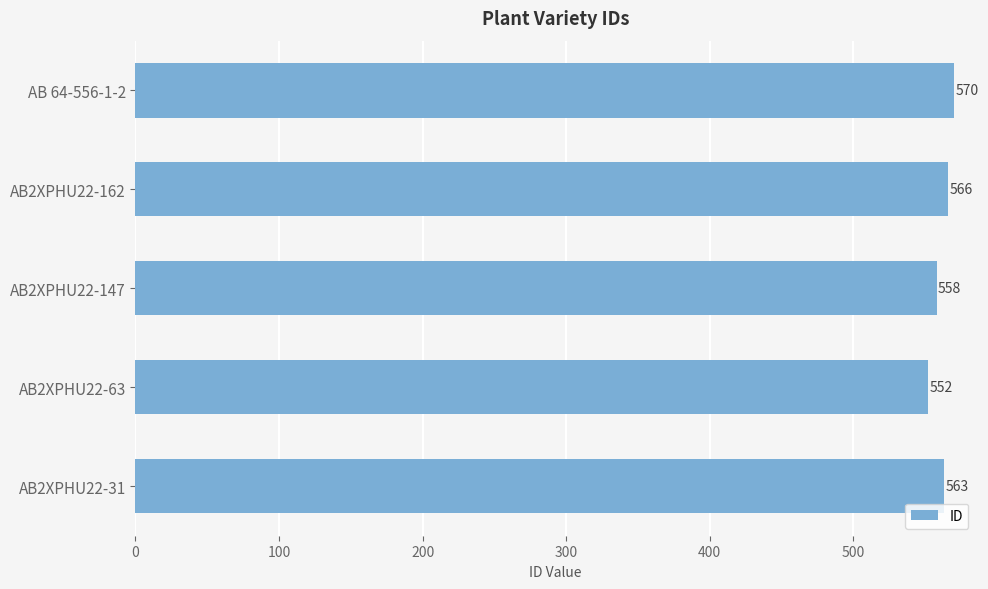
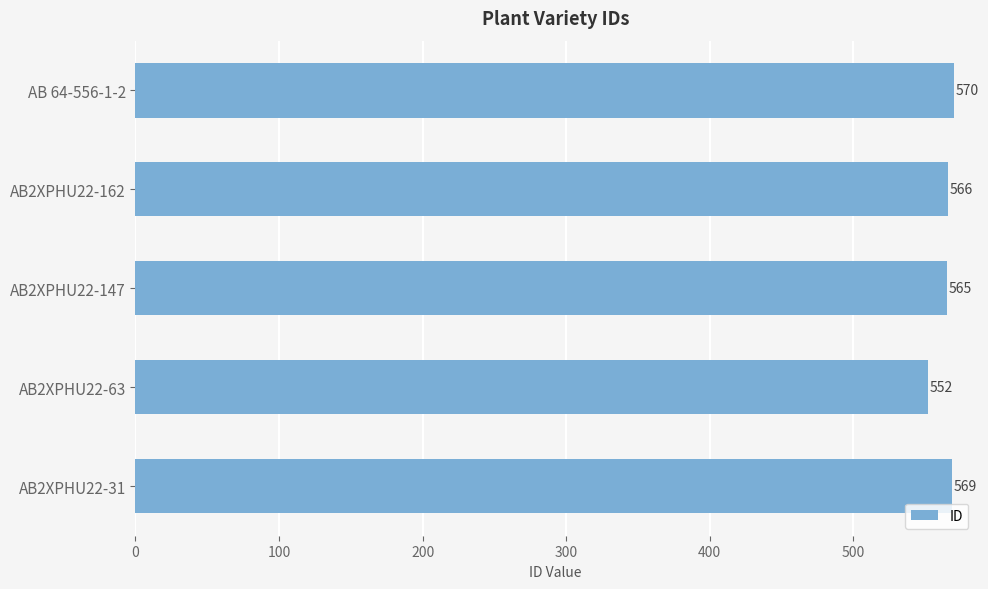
AB2XPHU22-147: 558 -> 565
AB2XPHU22-31: 563 -> 569
